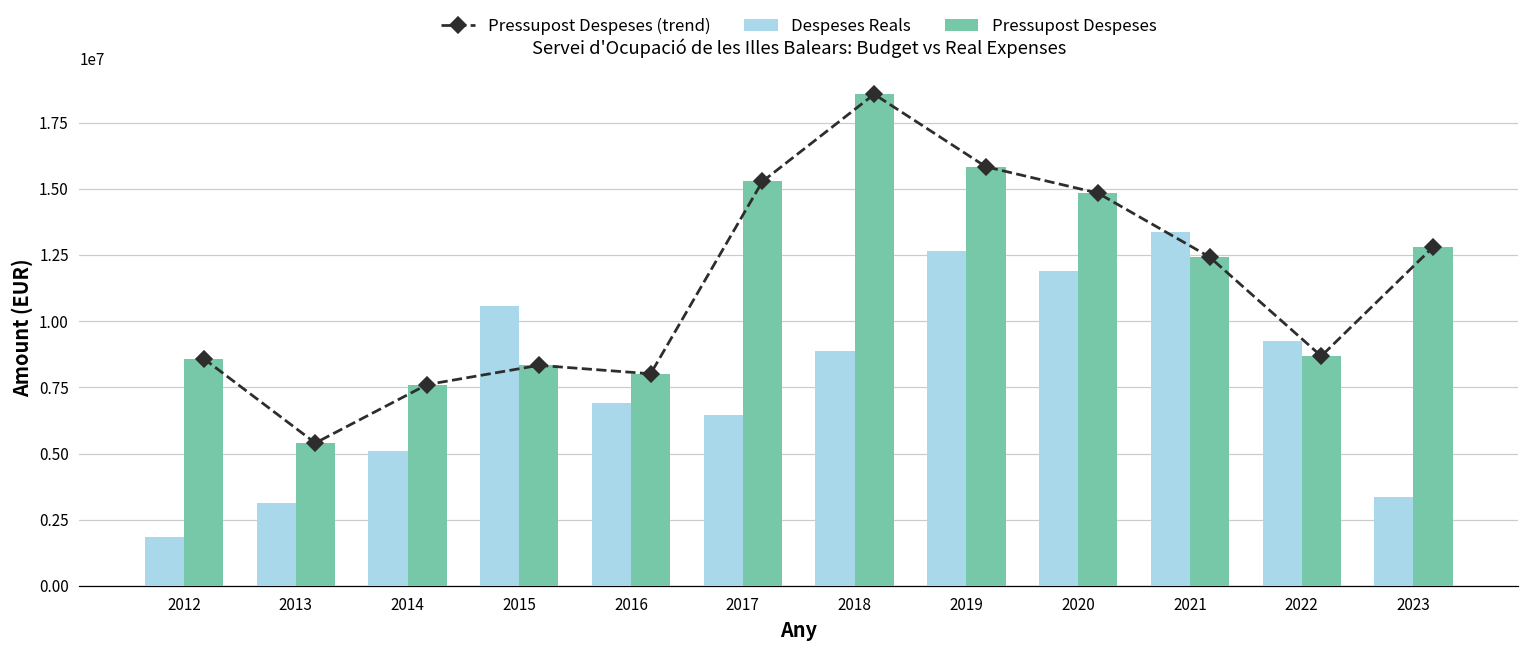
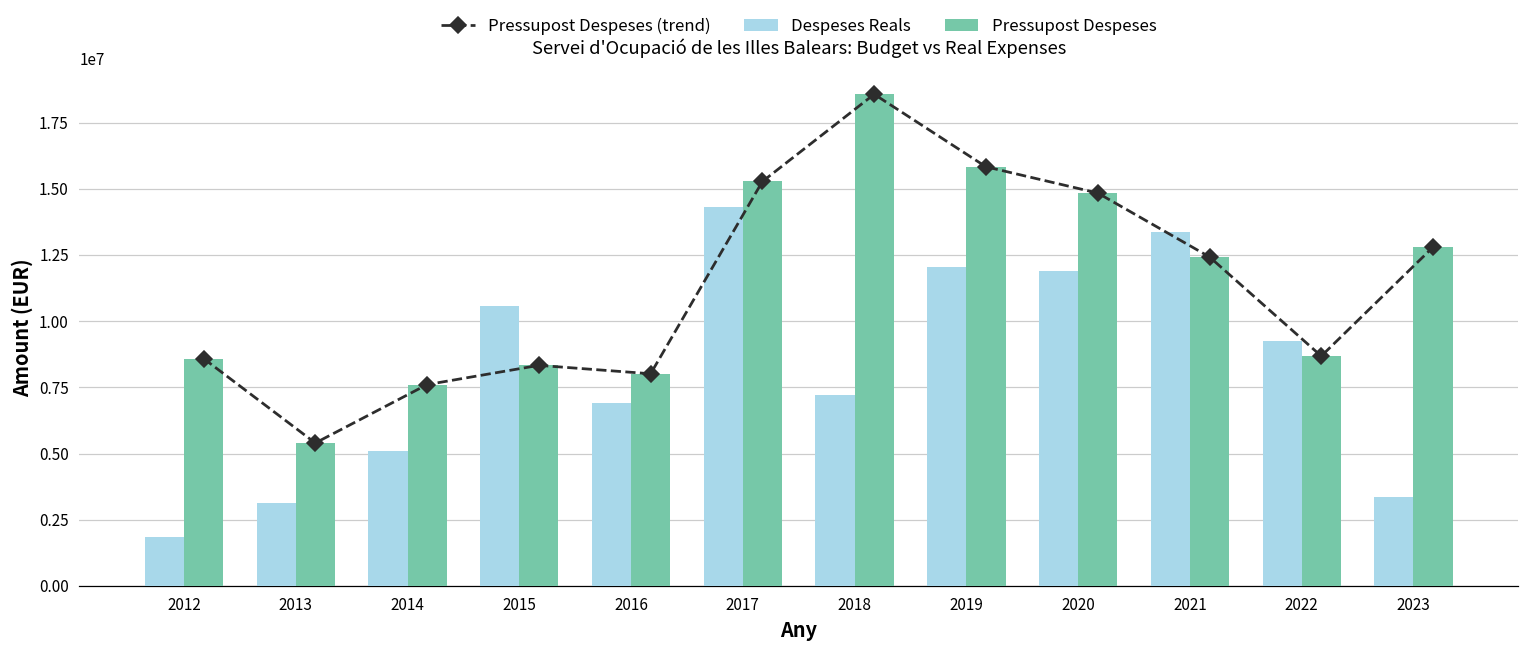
Despeses Reals, 2017: 6500000 -> 14300000
Despeses Reals, 2018: 8900000 -> 7200000
Despeses Reals, 2019: 12700000 -> 12100000
